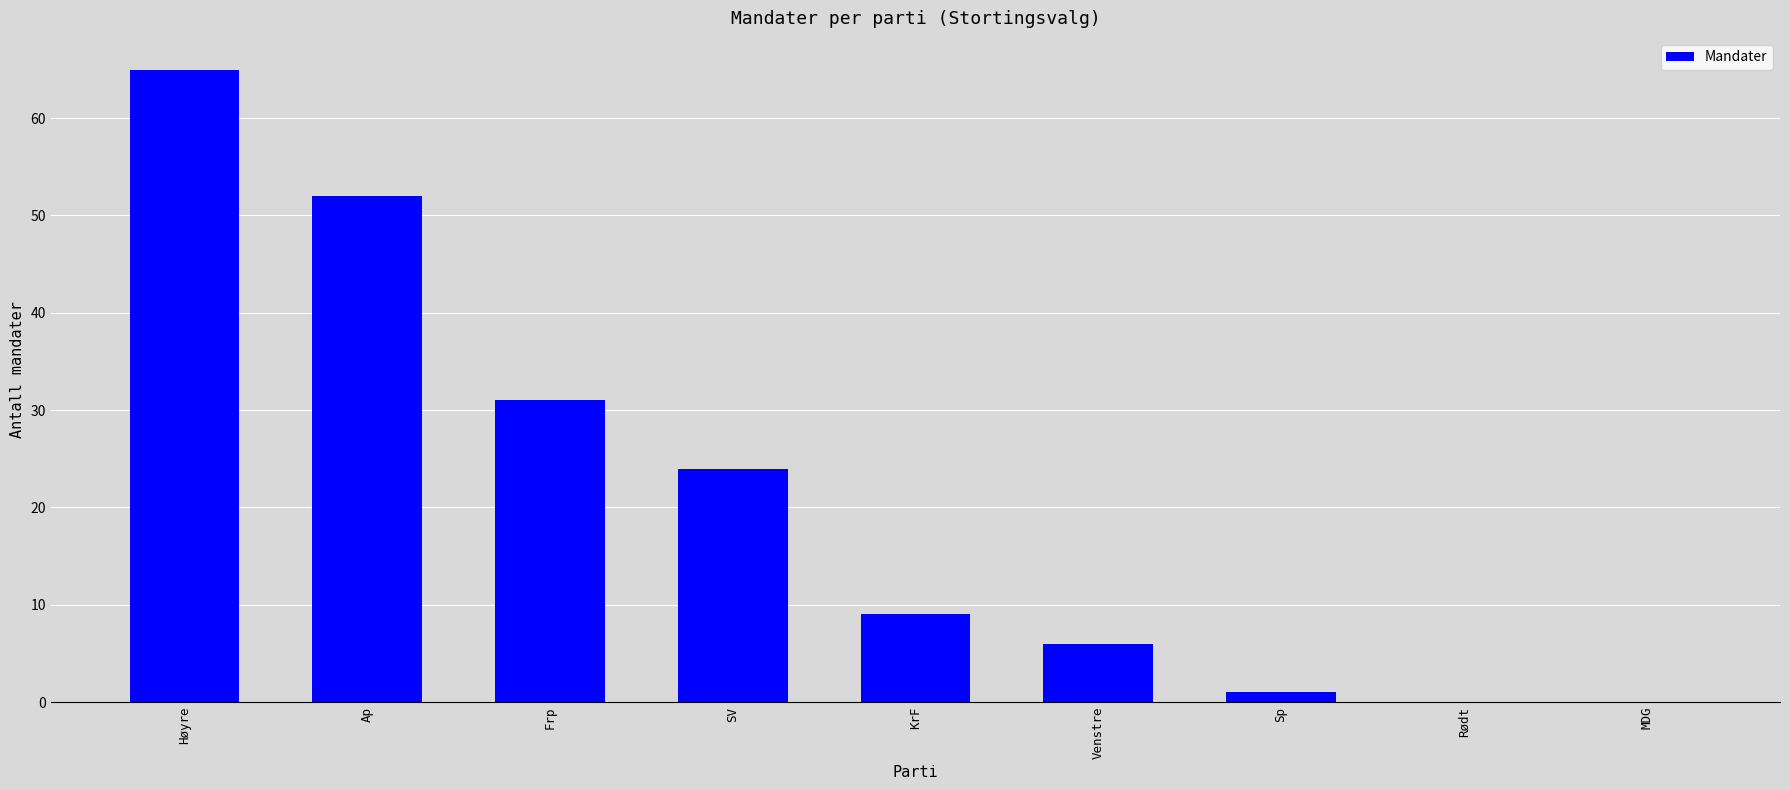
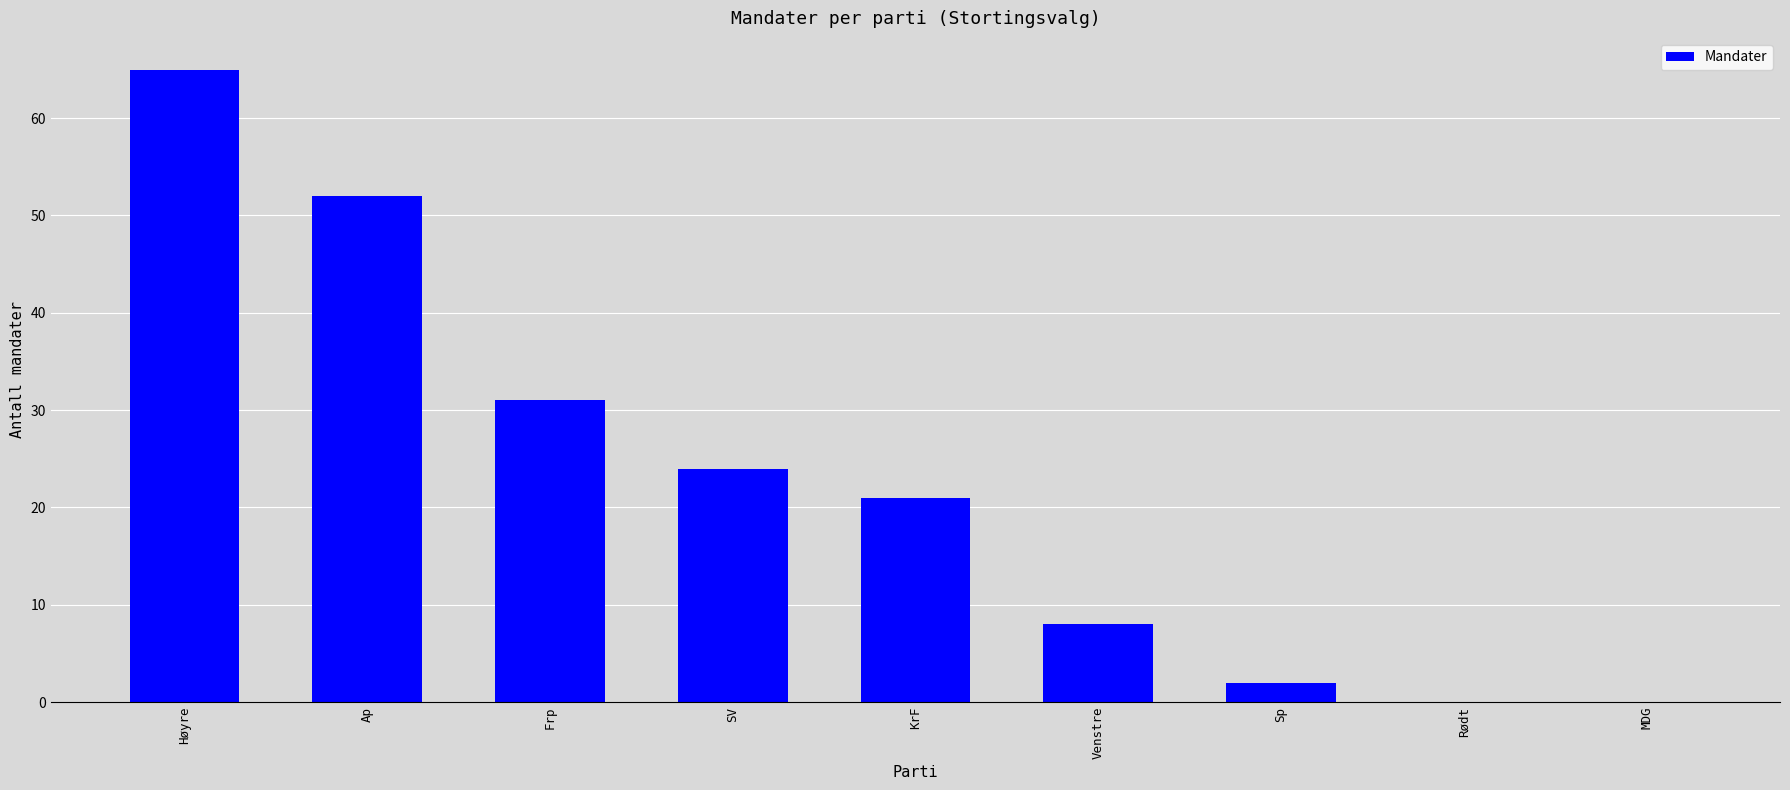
KrF: 9 -> 21
Venstre: 6 -> 8
Sp: 1 -> 2
